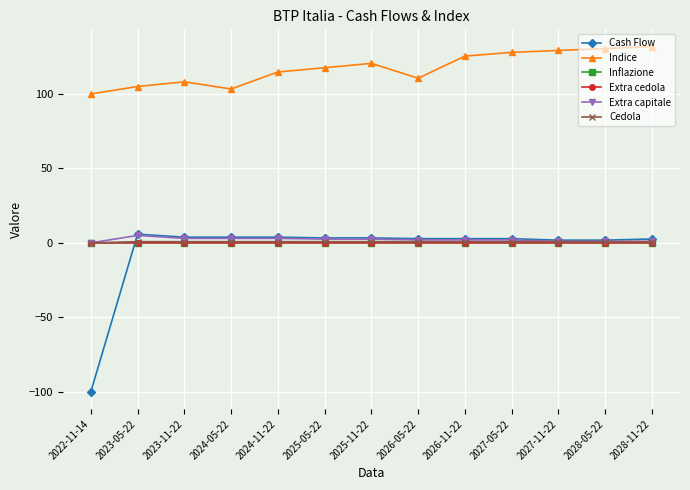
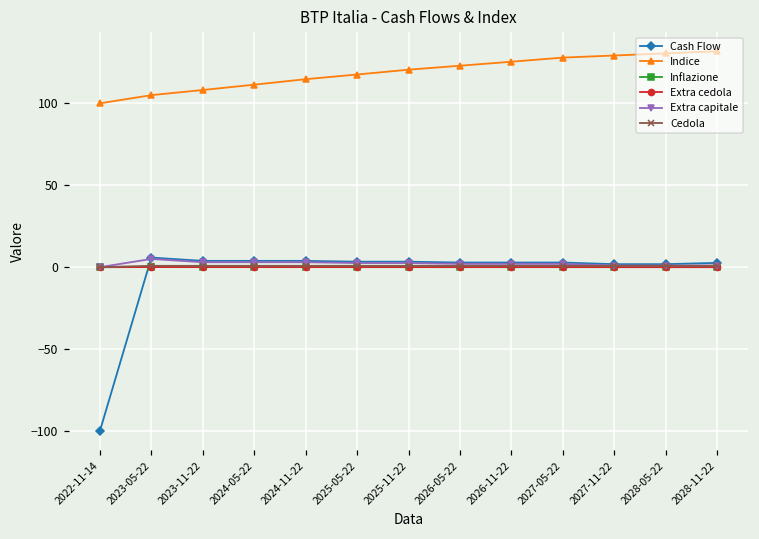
Indice, 2024-05-22: 103 -> 111
Indice, 2026-05-22: 111 -> 123
